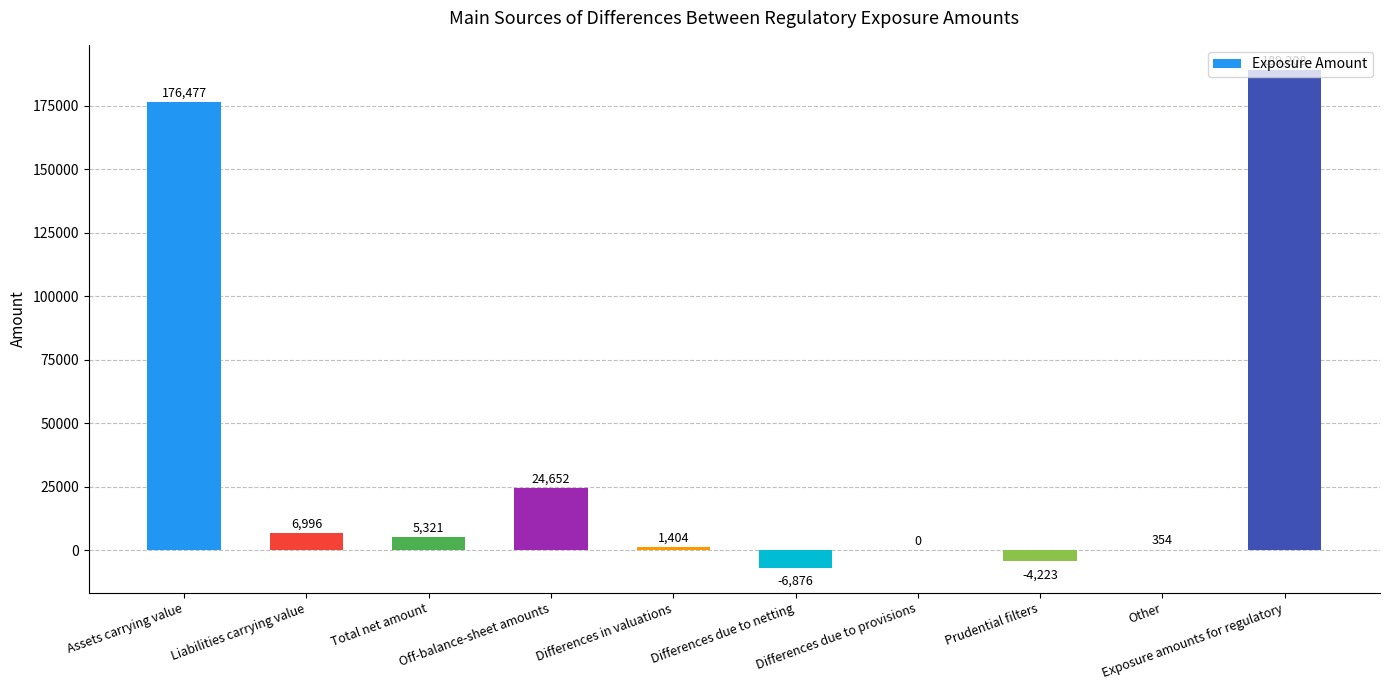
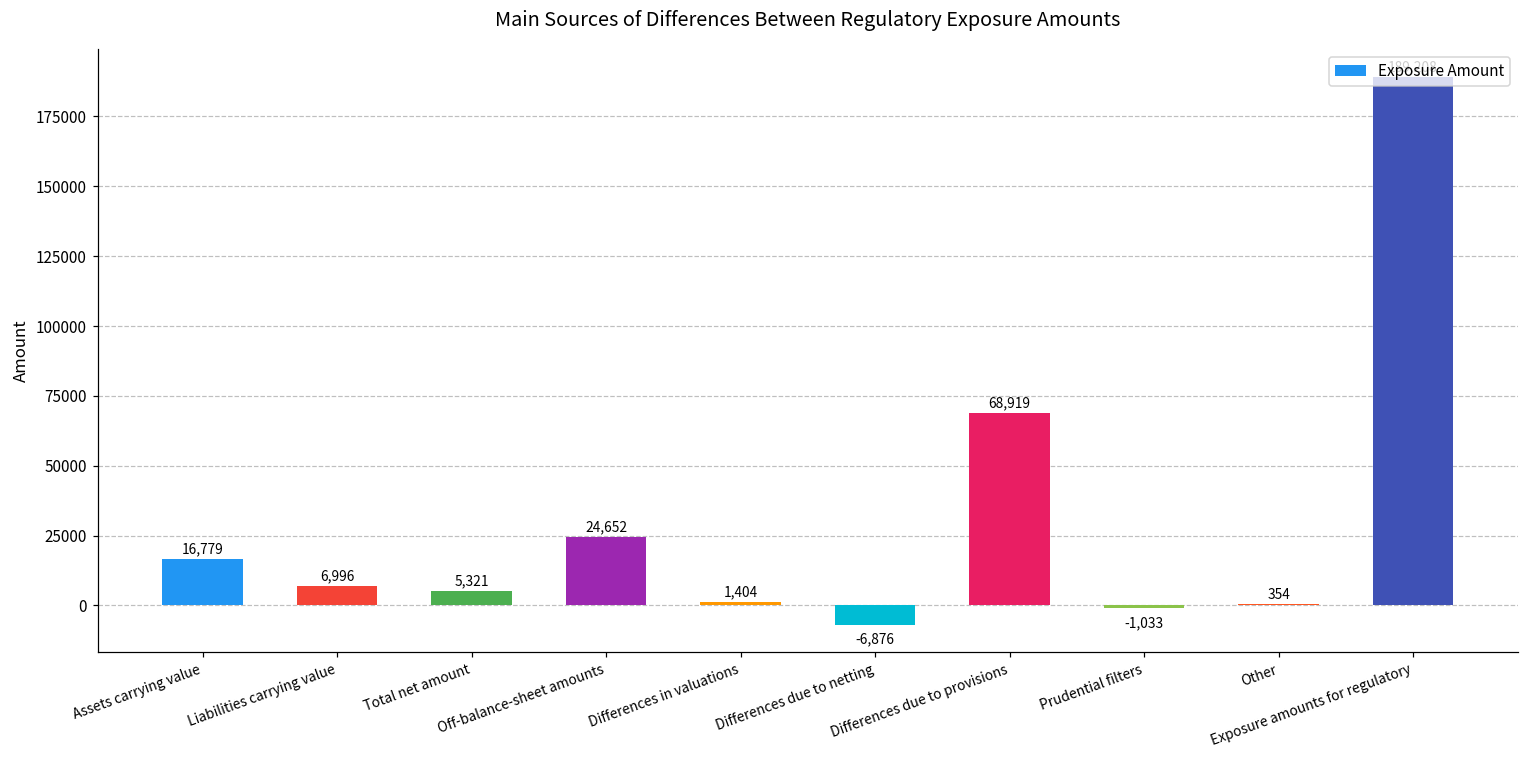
Assets carrying value: 176,477 -> 16,779
Differences due to provisions: 0 -> 68,919
Prudential filters: -4,223 -> -1,033
